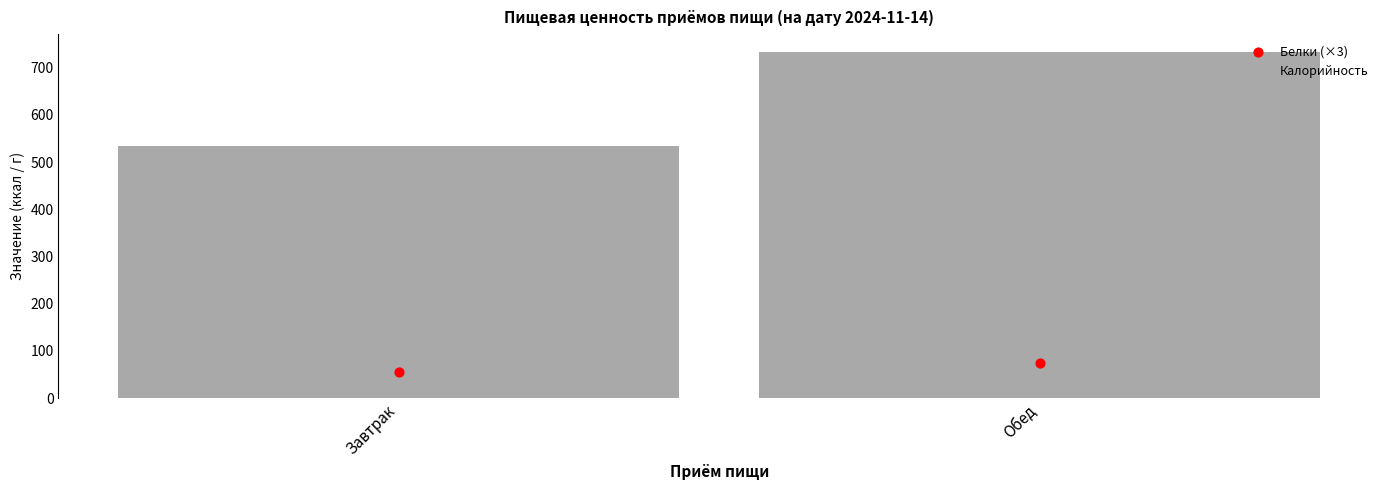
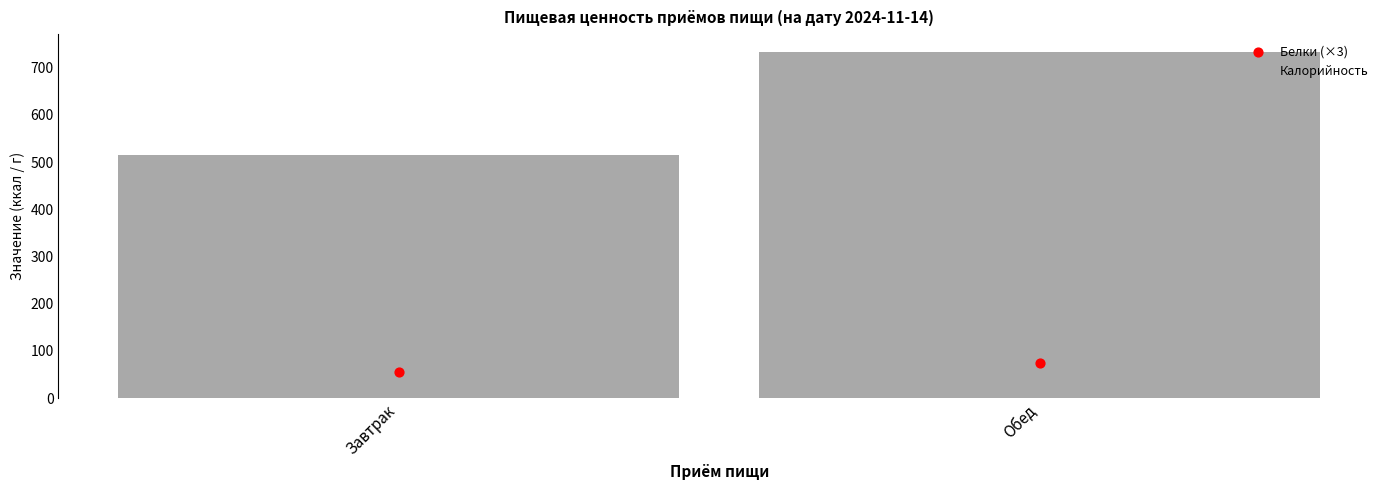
Калорийность, Завтрак: 530 -> 520
